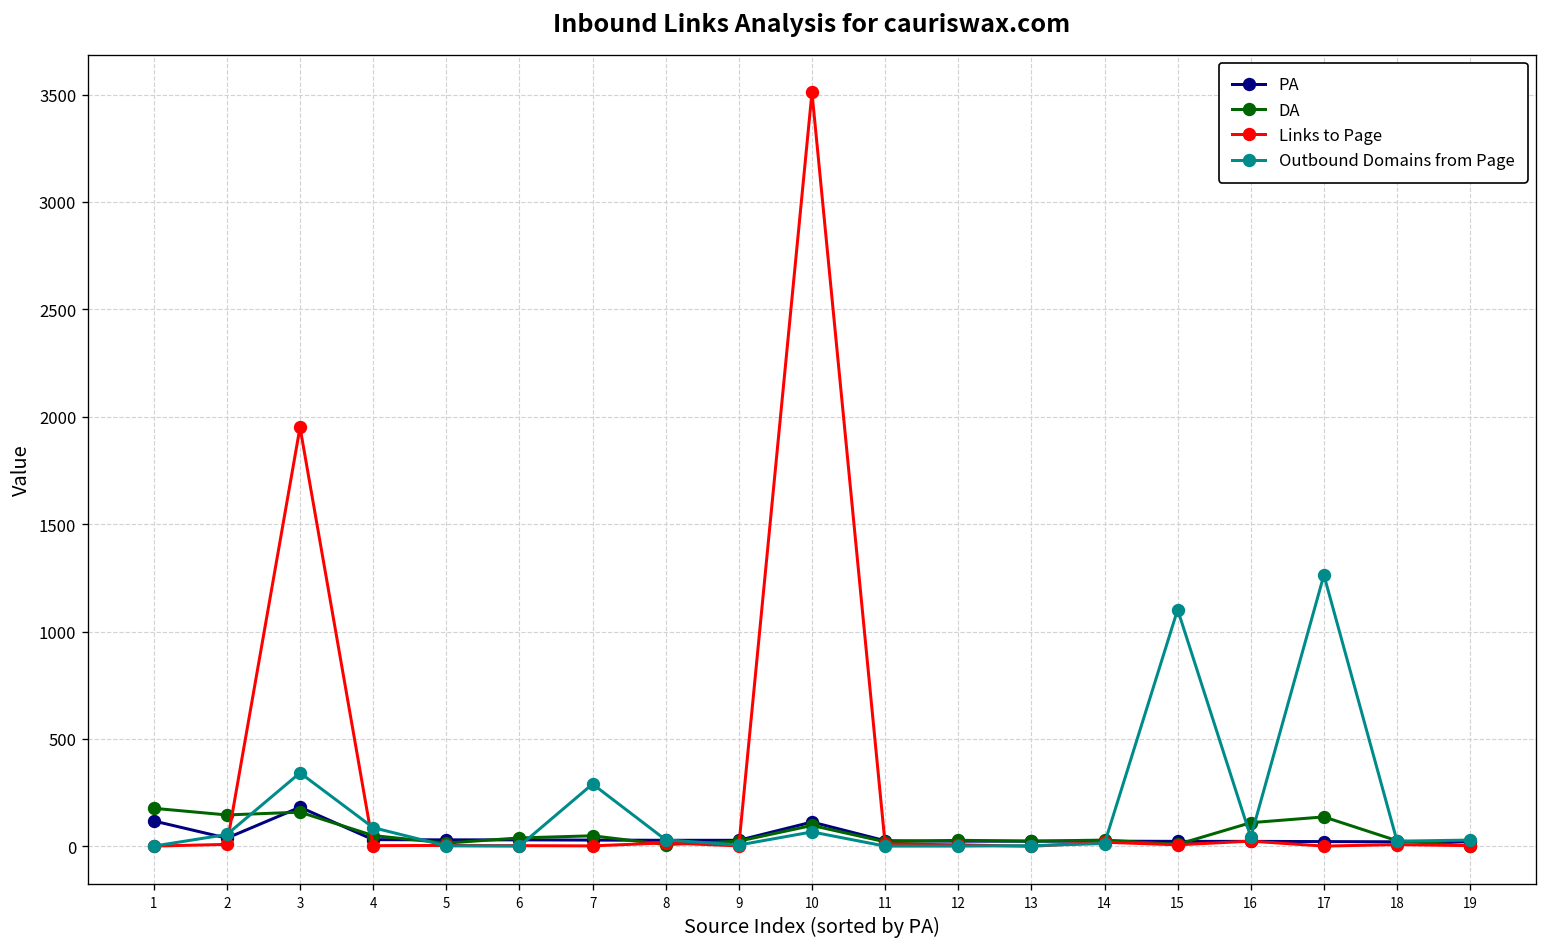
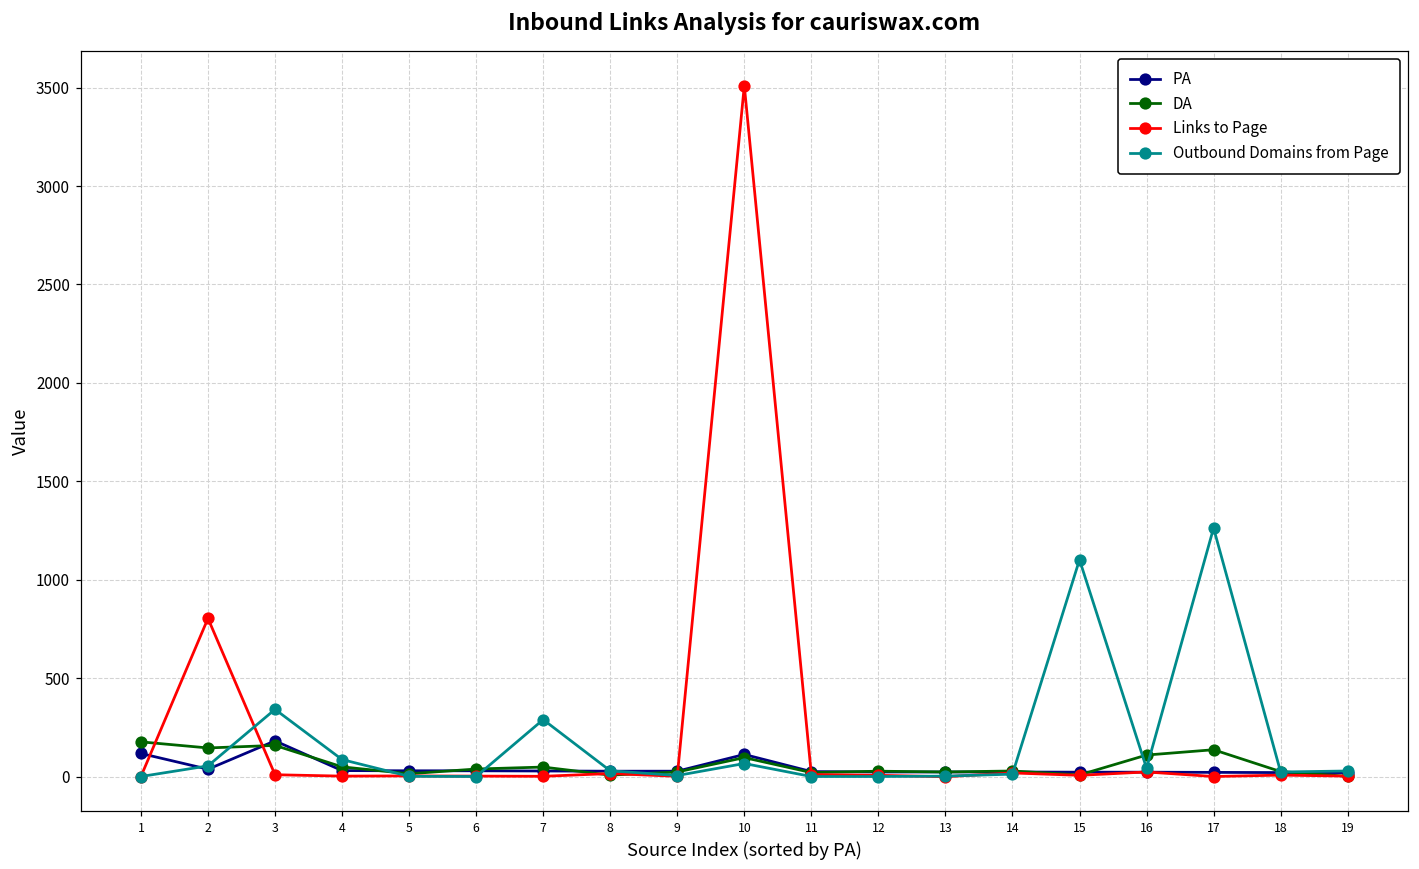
Links to Page, 2: 10 -> 800
Links to Page, 3: 1950 -> 10
